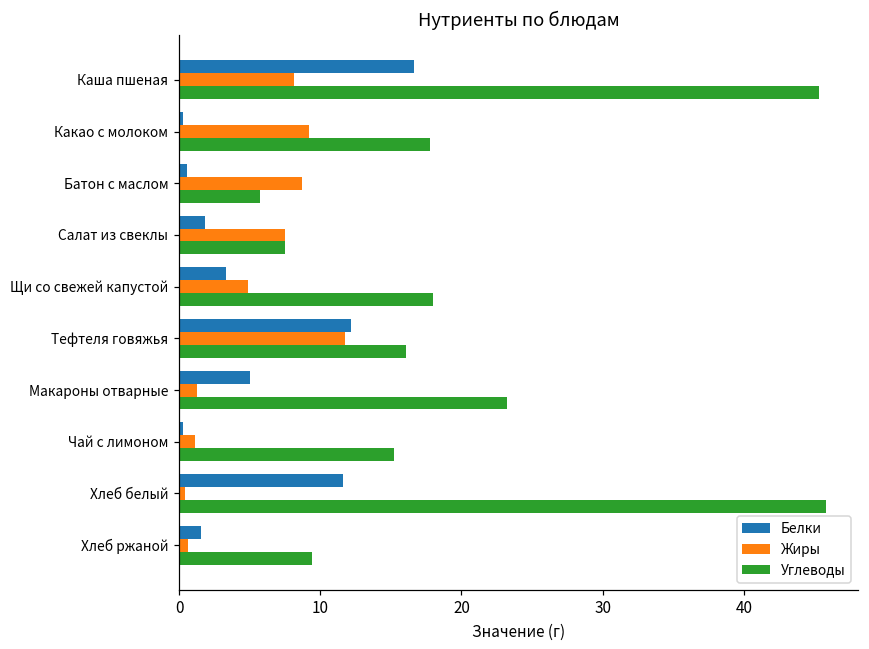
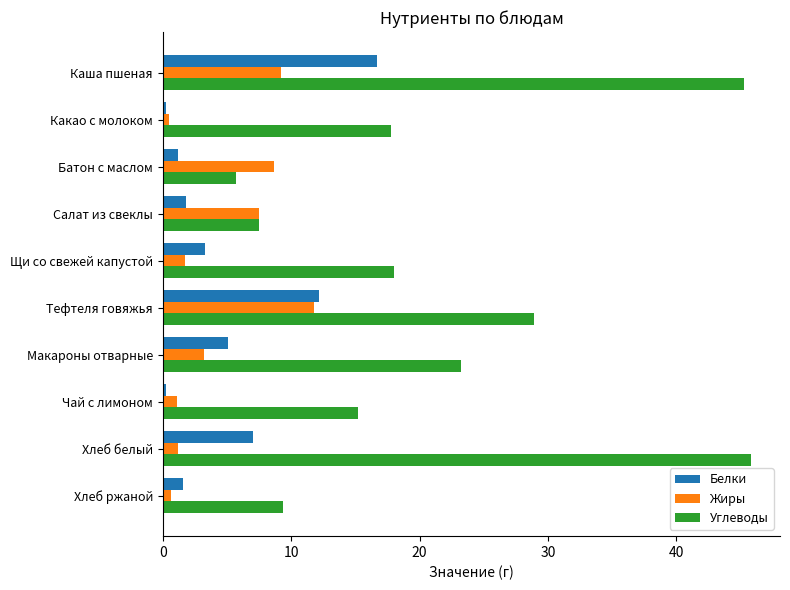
Жиры, Каша пшеная: 8.2 -> 9.2
Жиры, Какао с молоком: 9.2 -> 0.5
Белки, Батон с маслом: 0.5 -> 1.2
Жиры, Щи со свежей капустой: 4.9 -> 1.7
Углеводы, Тефтеля говяжья: 16.1 -> 29.0
Жиры, Макароны отварные: 1.3 -> 3.2
Белки, Хлеб белый: 11.6 -> 7.0
Жиры, Хлеб белый: 0.4 -> 1.2
